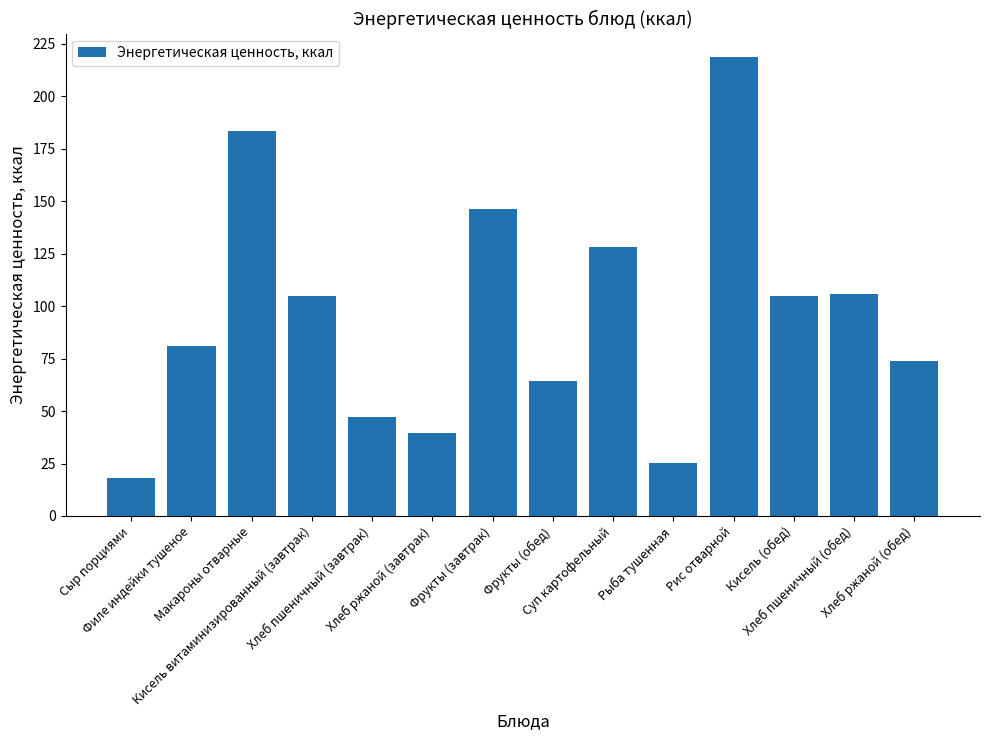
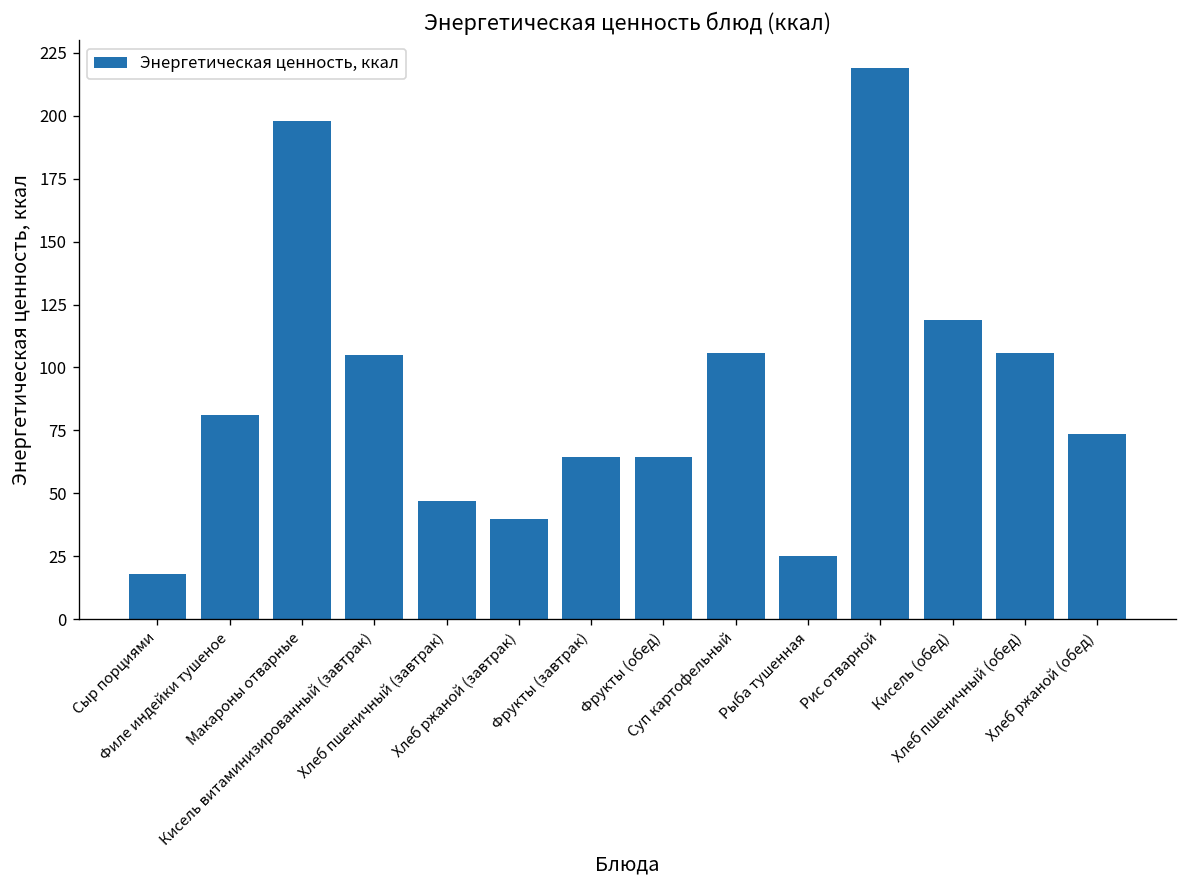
Макароны отварные: 184 -> 198
Фрукты (завтрак): 146 -> 65
Суп картофельный: 128 -> 106
Кисель (обед): 105 -> 119
